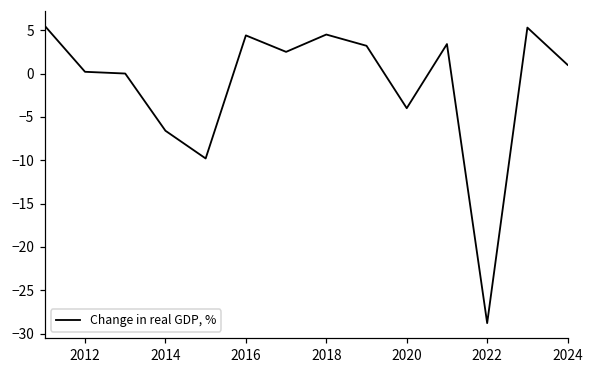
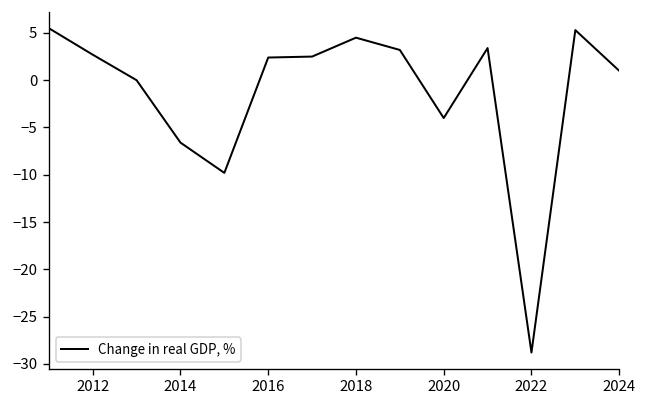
2012: 0 -> 3
2016: 4 -> 2
